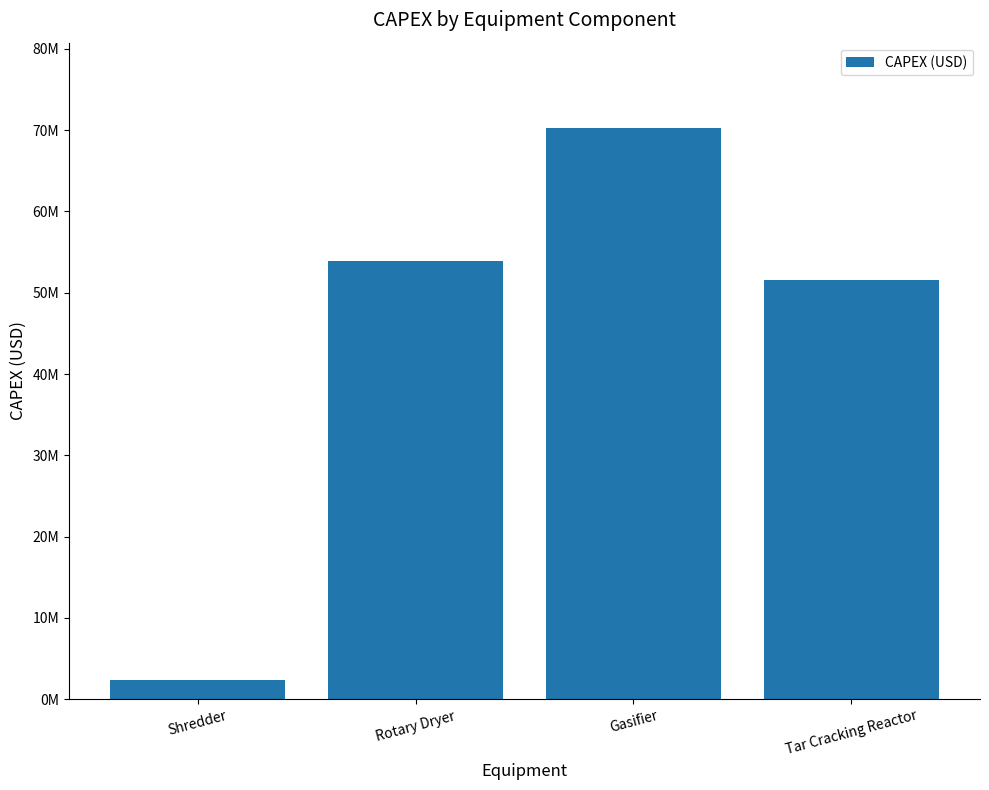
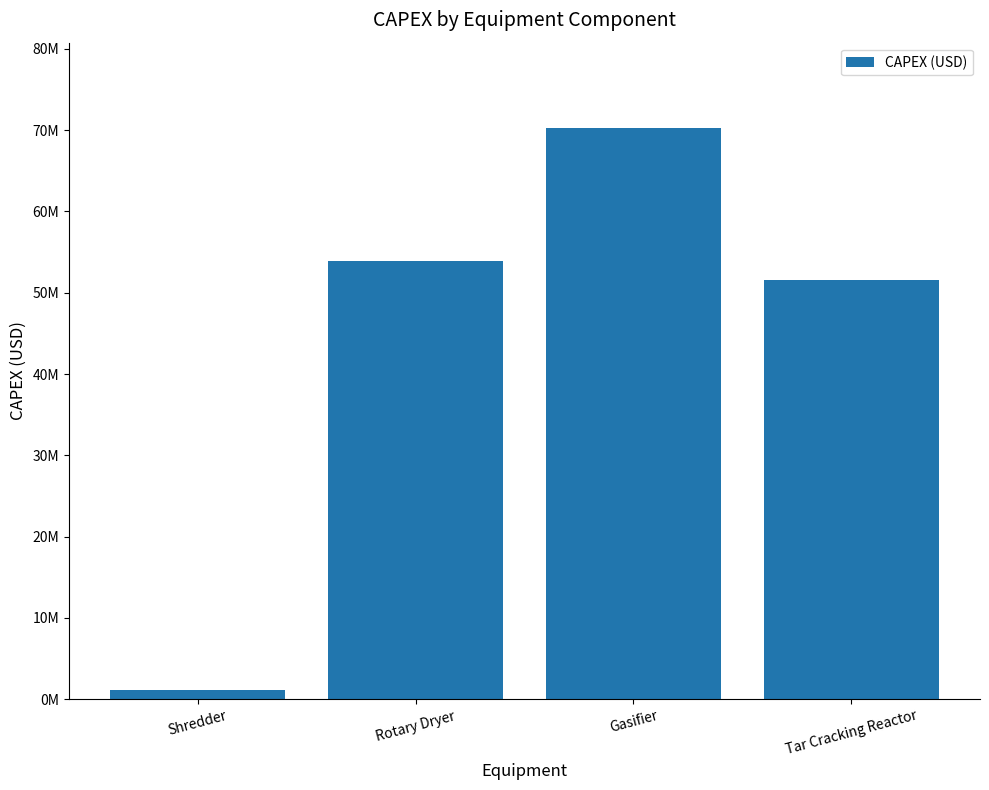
Shredder: 2000000 -> 1000000
